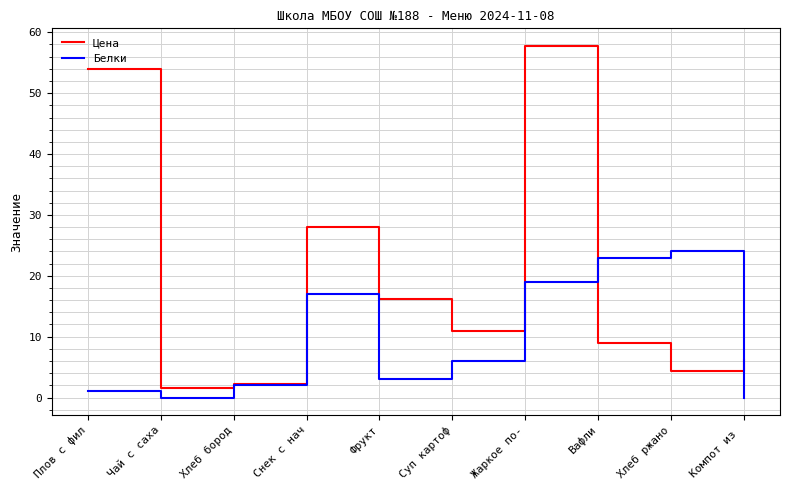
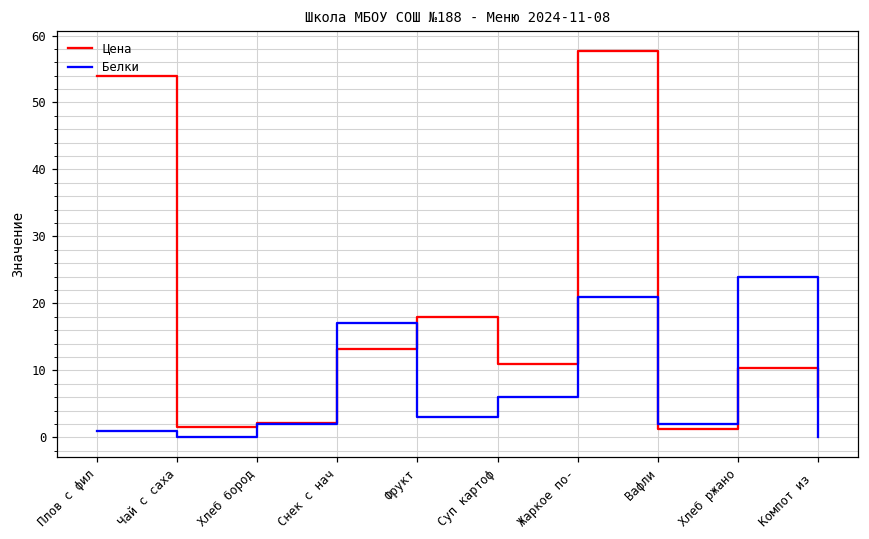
Цена, Снек с нач: 28 -> 13
Цена, Фрукт: 16 -> 18
Белки, Жаркое по-: 19 -> 21
Цена, Вафли: 9 -> 1
Белки, Вафли: 23 -> 2
Цена, Хлеб ржано: 4 -> 10
